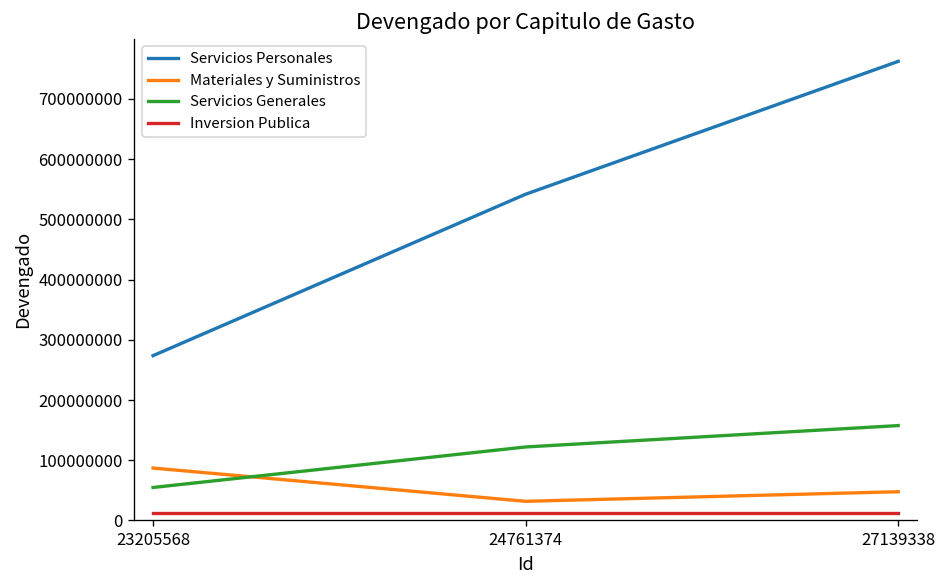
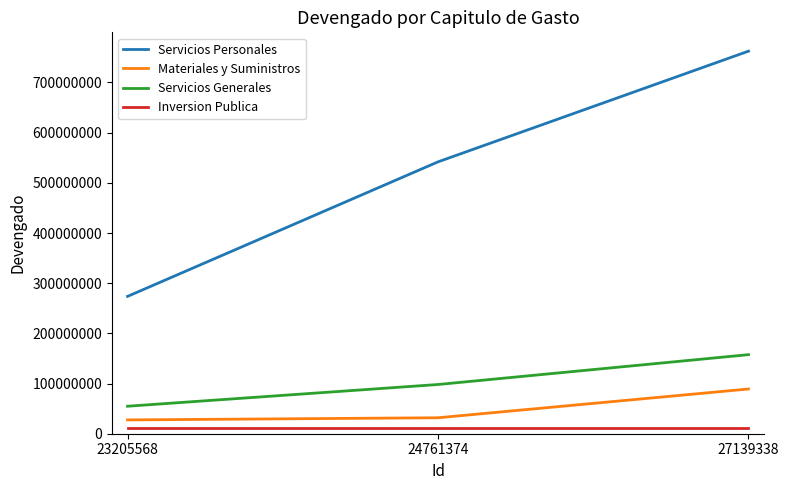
Materiales y Suministros, 23205568: 90000000 -> 30000000
Servicios Generales, 24761374: 120000000 -> 100000000
Materiales y Suministros, 27139338: 50000000 -> 90000000
